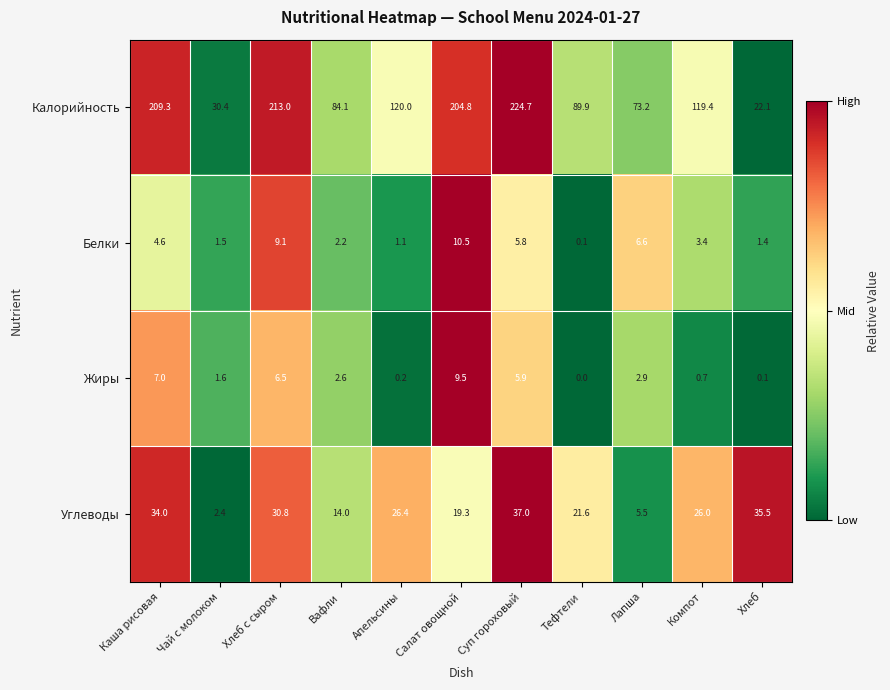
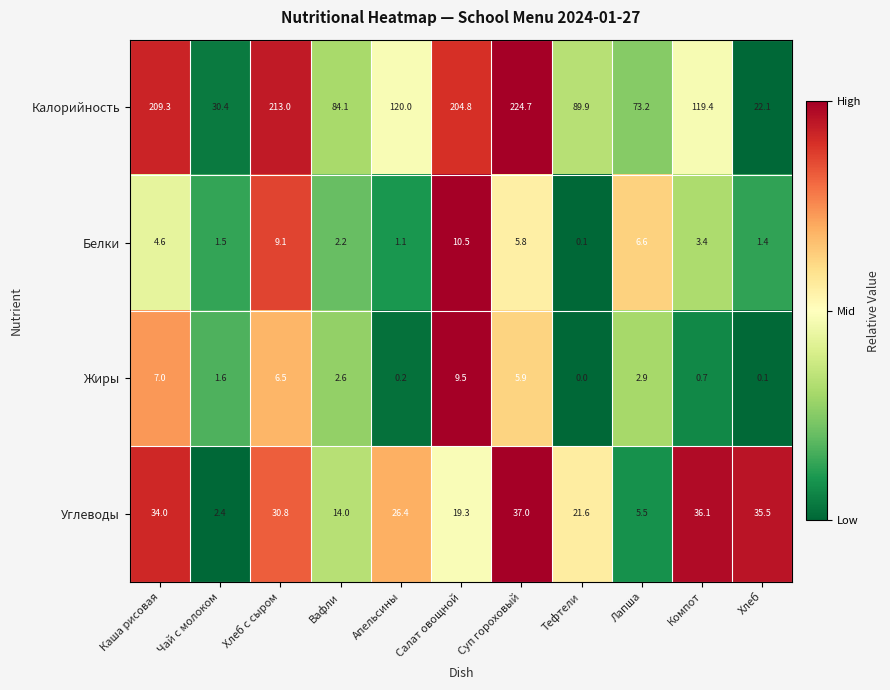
Углеводы, Компот: 26.0 -> 36.1
